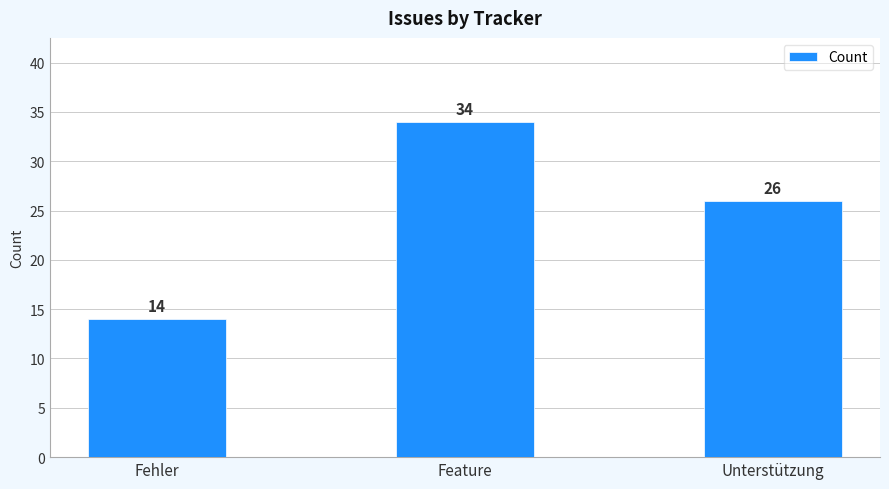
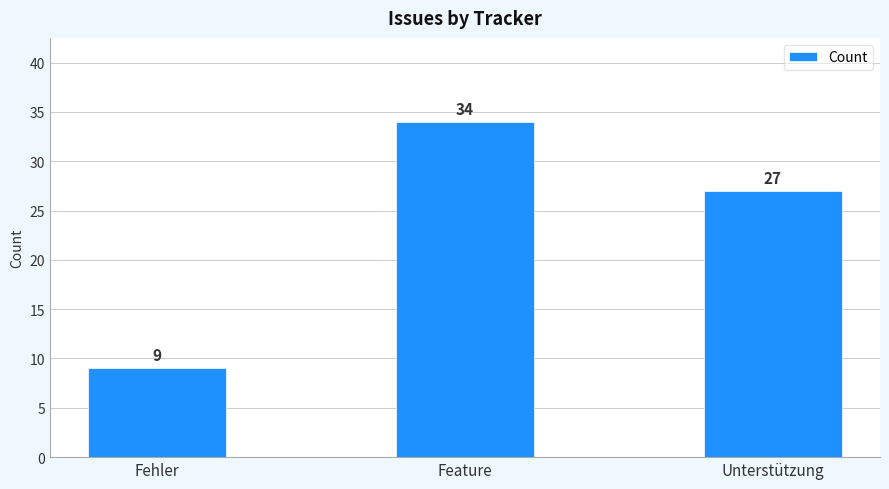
Fehler: 14 -> 9
Unterstützung: 26 -> 27
